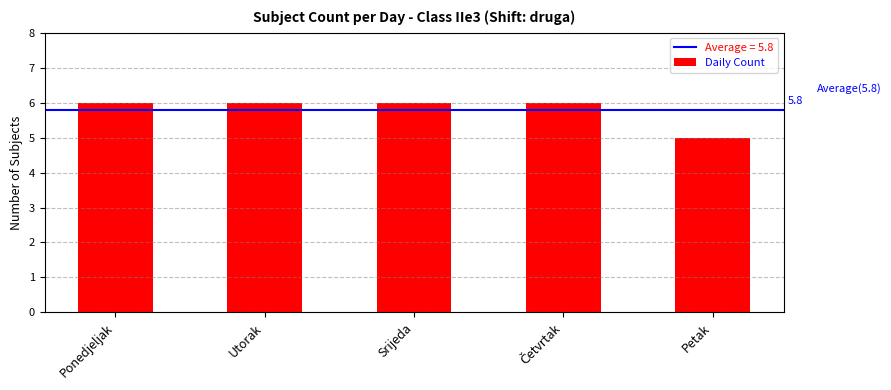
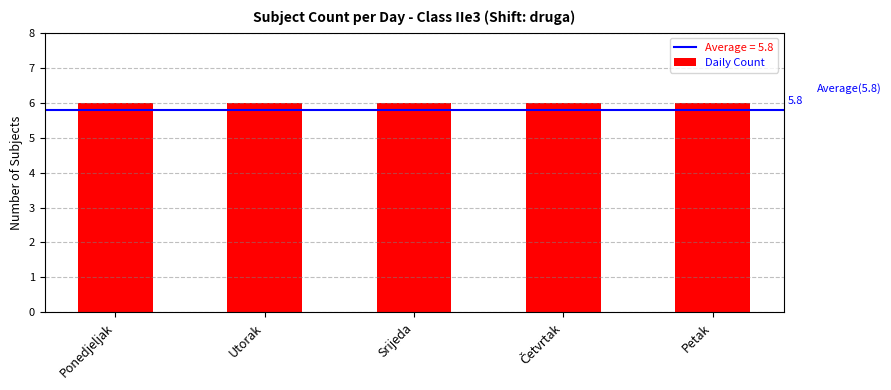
Petak: 5 -> 6
